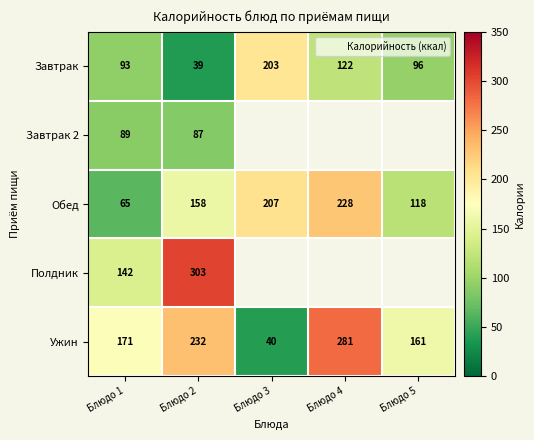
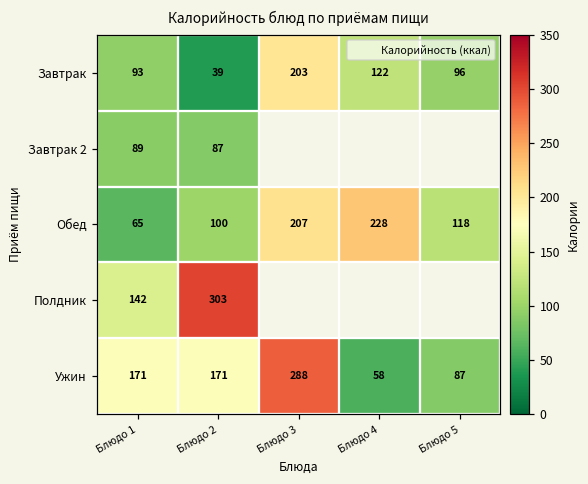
Обед, Блюдо 2: 158 -> 100
Ужин, Блюдо 2: 232 -> 171
Ужин, Блюдо 3: 40 -> 288
Ужин, Блюдо 4: 281 -> 58
Ужин, Блюдо 5: 161 -> 87
